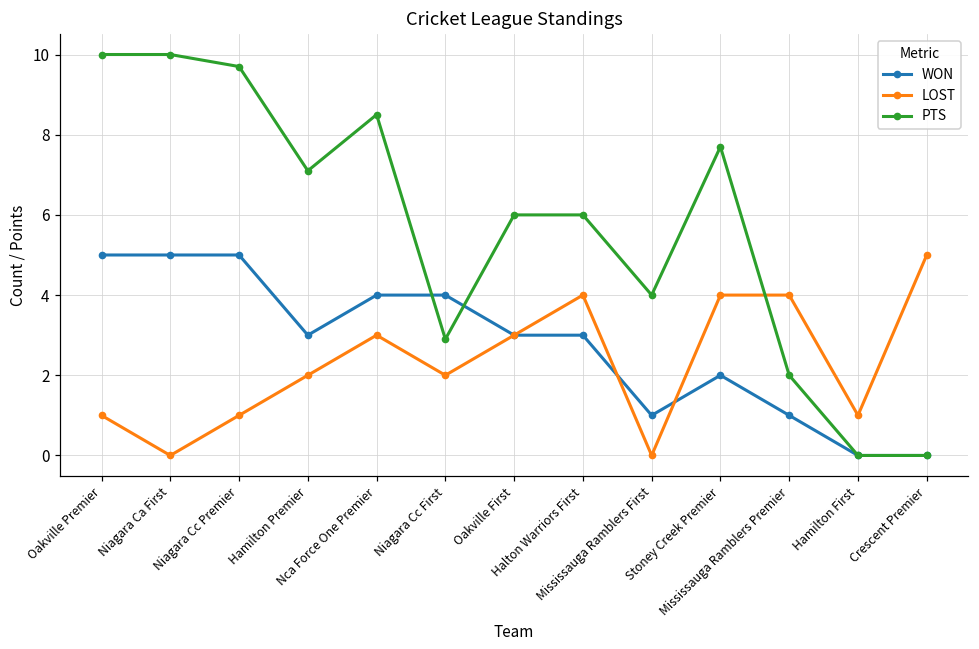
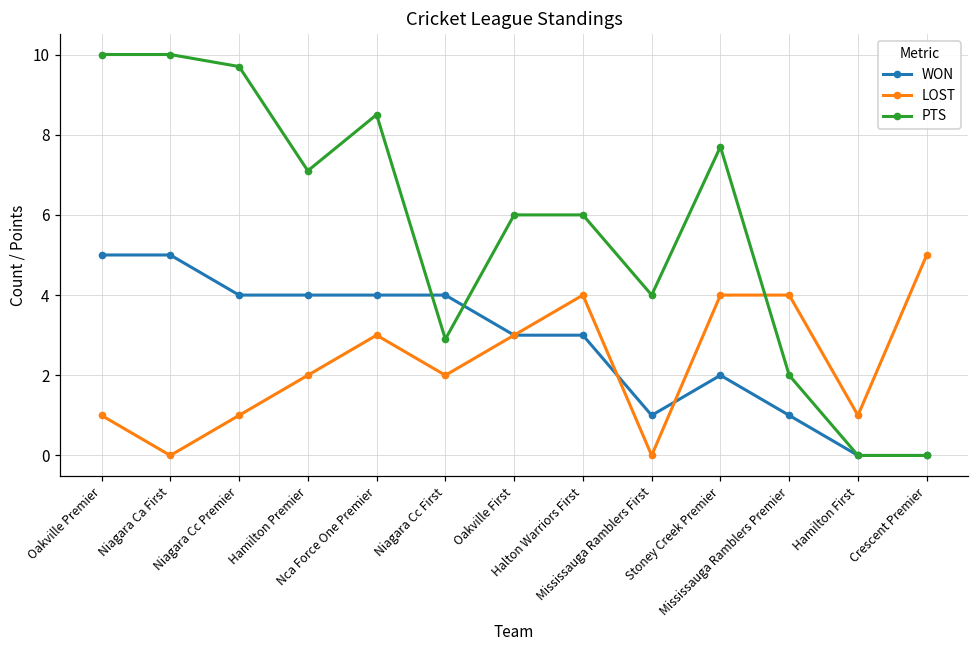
WON, Niagara Cc Premier: 5 -> 4
WON, Hamilton Premier: 3 -> 4
